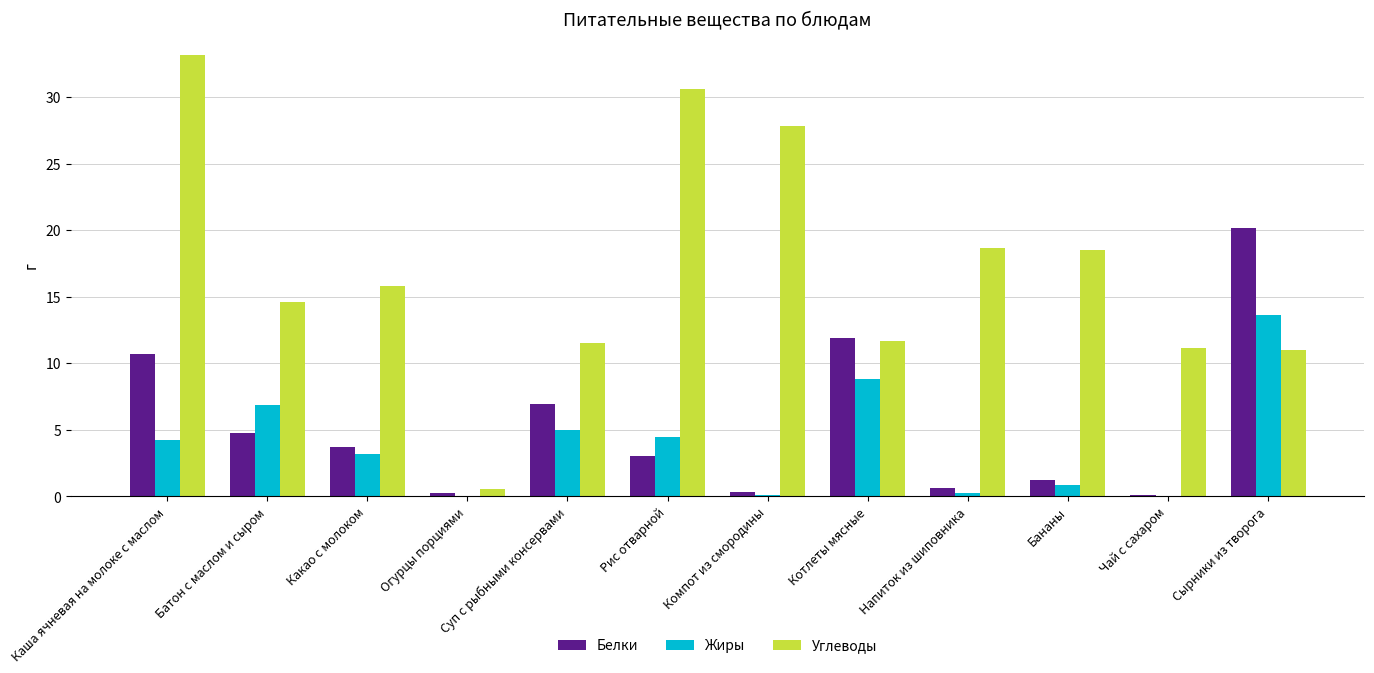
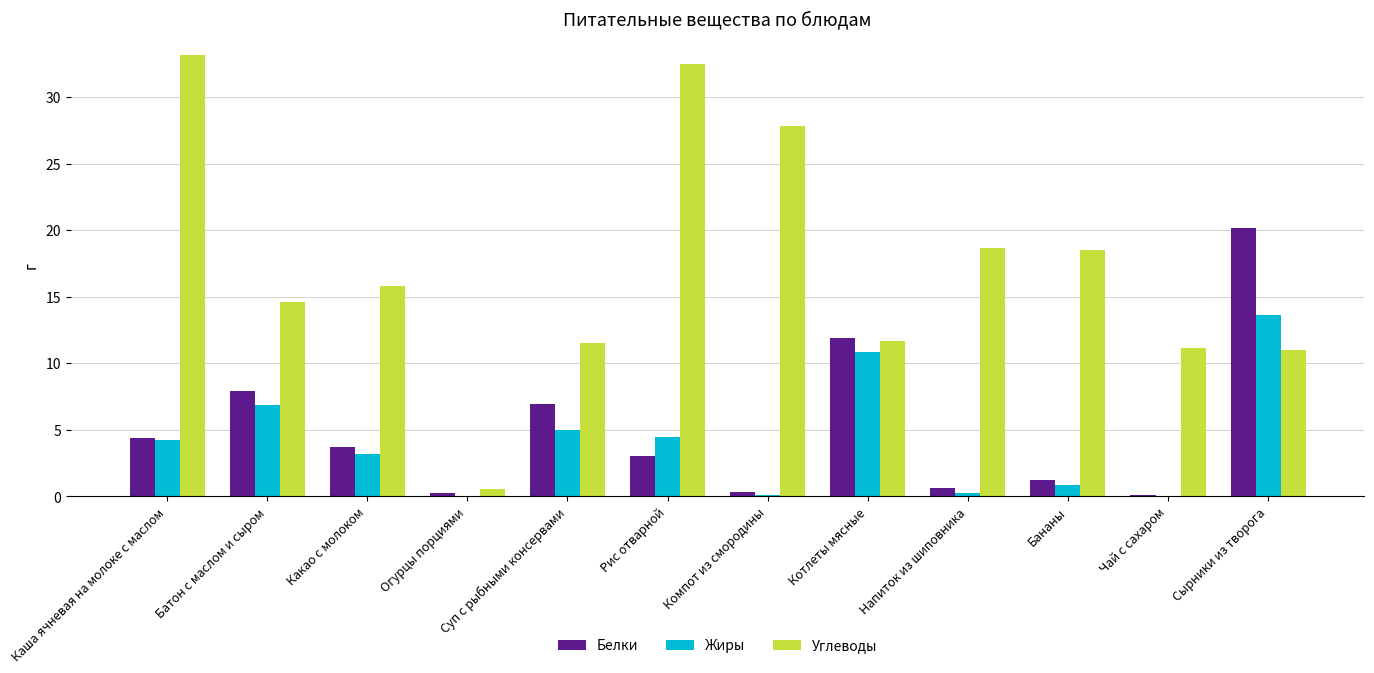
Белки, Каша ячневая на молоке с маслом: 10.7 -> 4.4
Белки, Батон с маслом и сыром: 4.7 -> 7.9
Углеводы, Рис отварной: 30.6 -> 32.4
Жиры, Котлеты мясные: 8.8 -> 10.8
